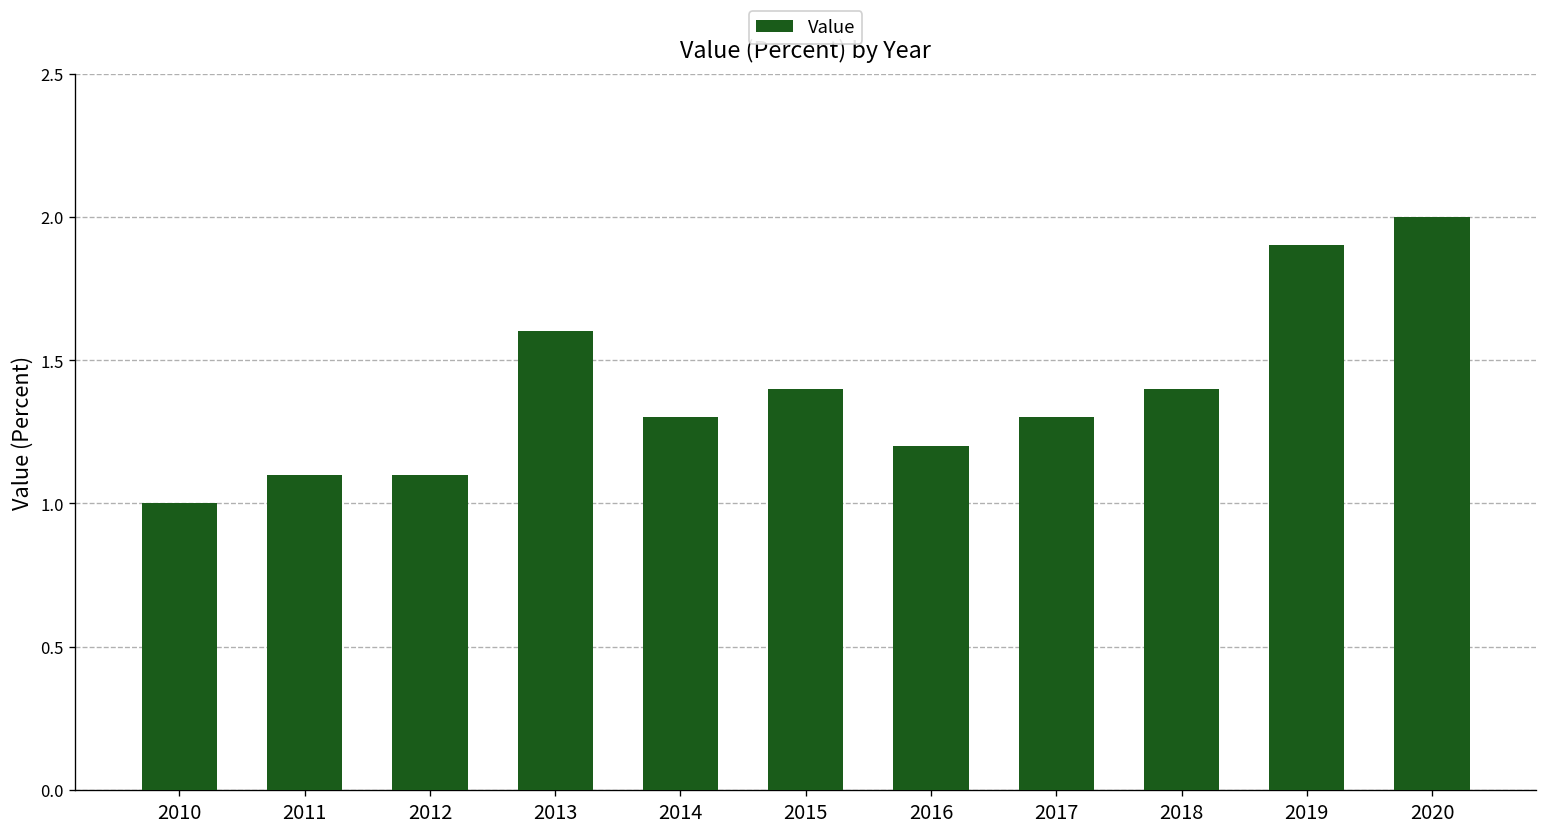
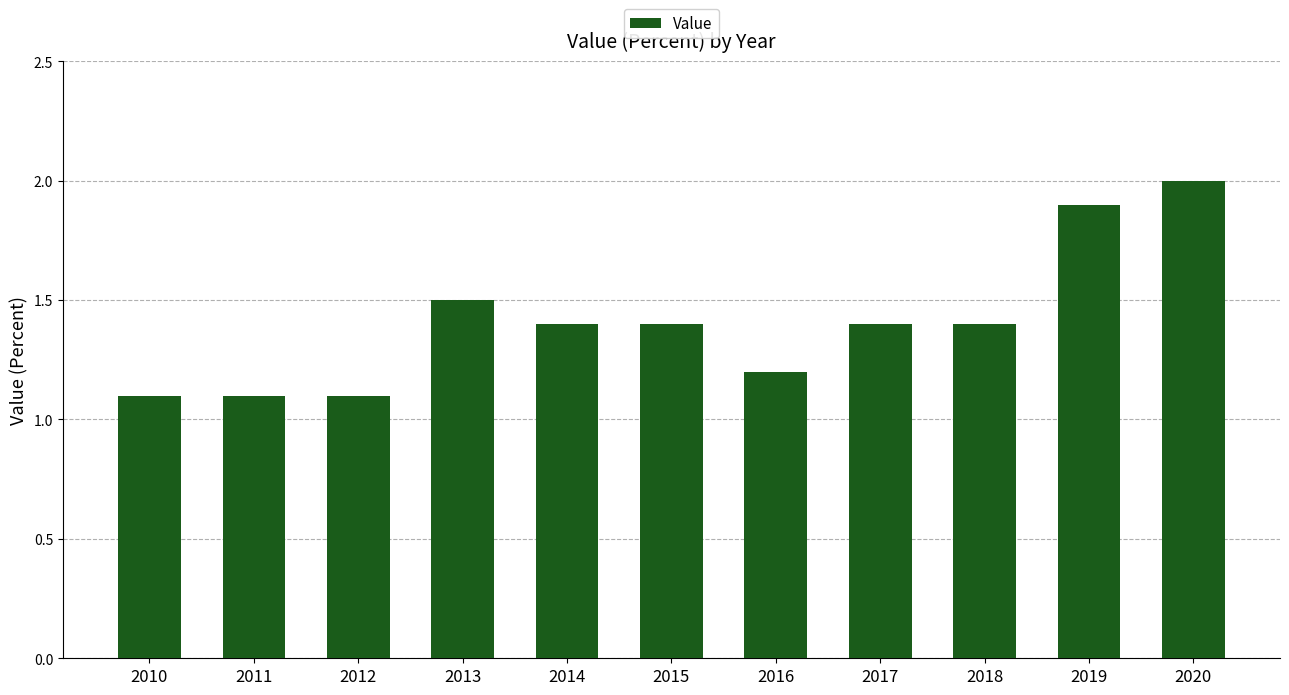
2010: 1.0 -> 1.1
2013: 1.6 -> 1.5
2014: 1.3 -> 1.4
2017: 1.3 -> 1.4
